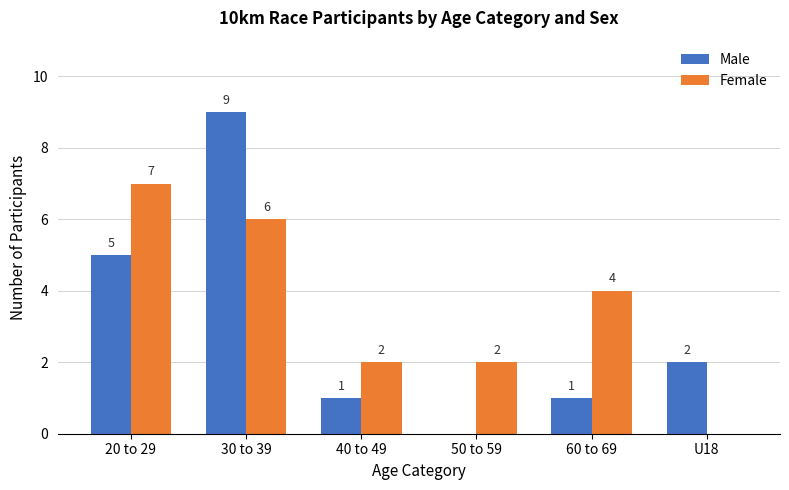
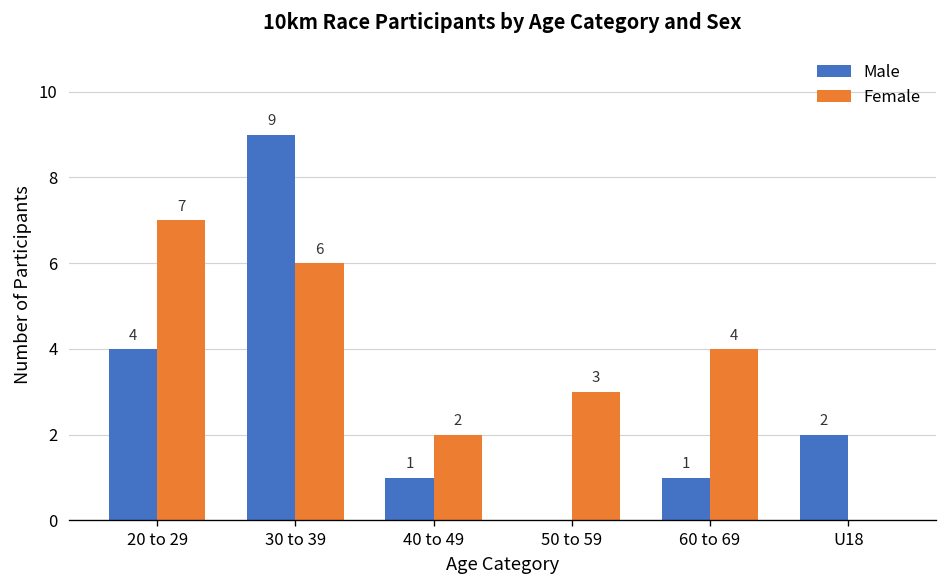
Male, 20 to 29: 5 -> 4
Female, 50 to 59: 2 -> 3
